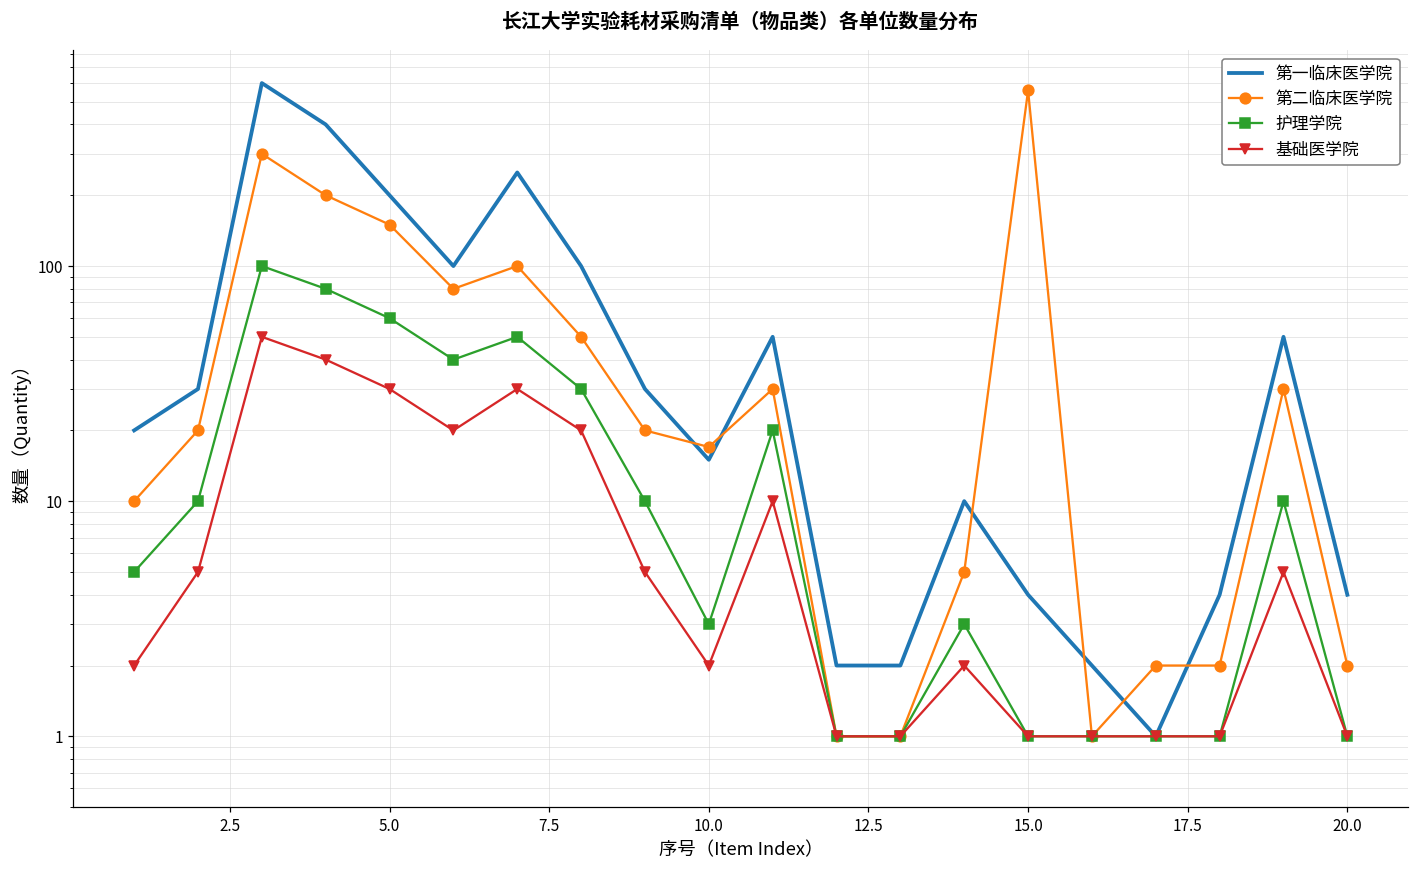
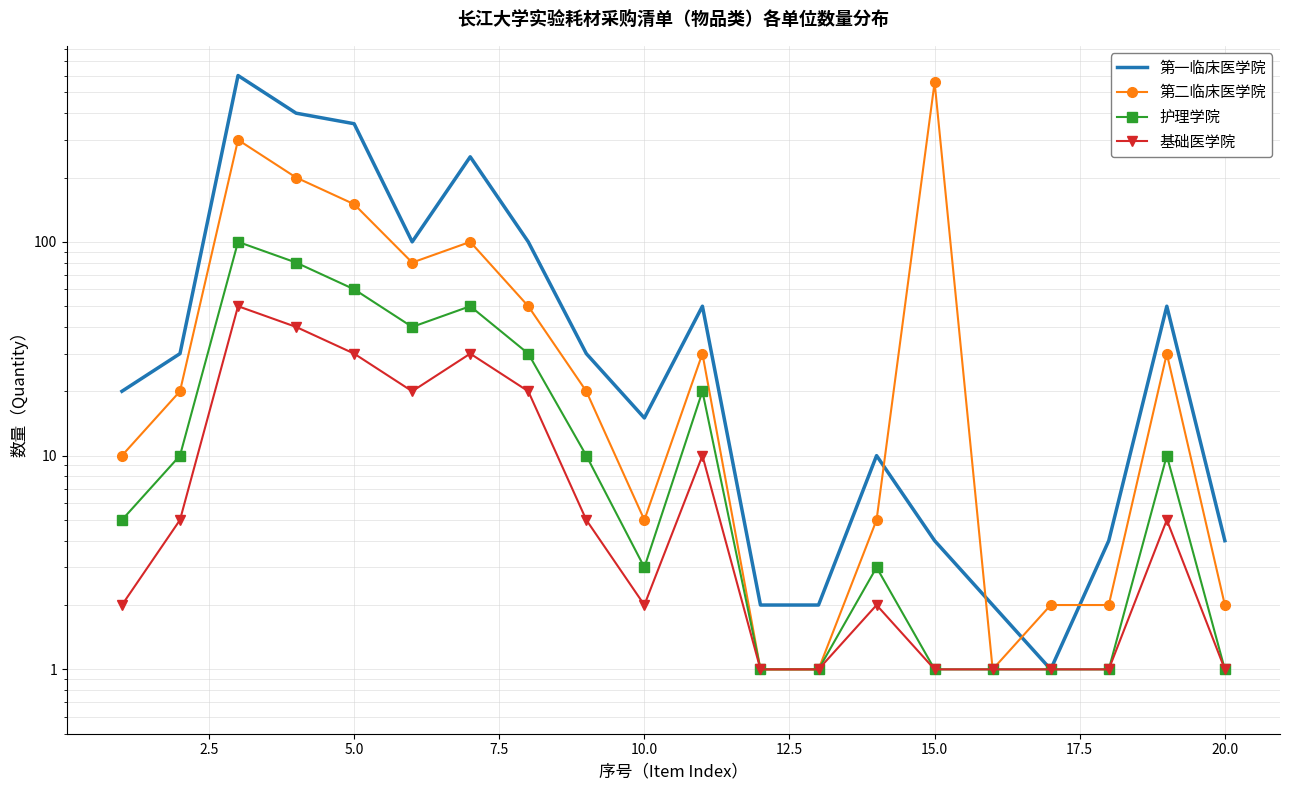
第一临床医学院, 5.0: 200 -> 360
第二临床医学院, 10.0: 17 -> 5
